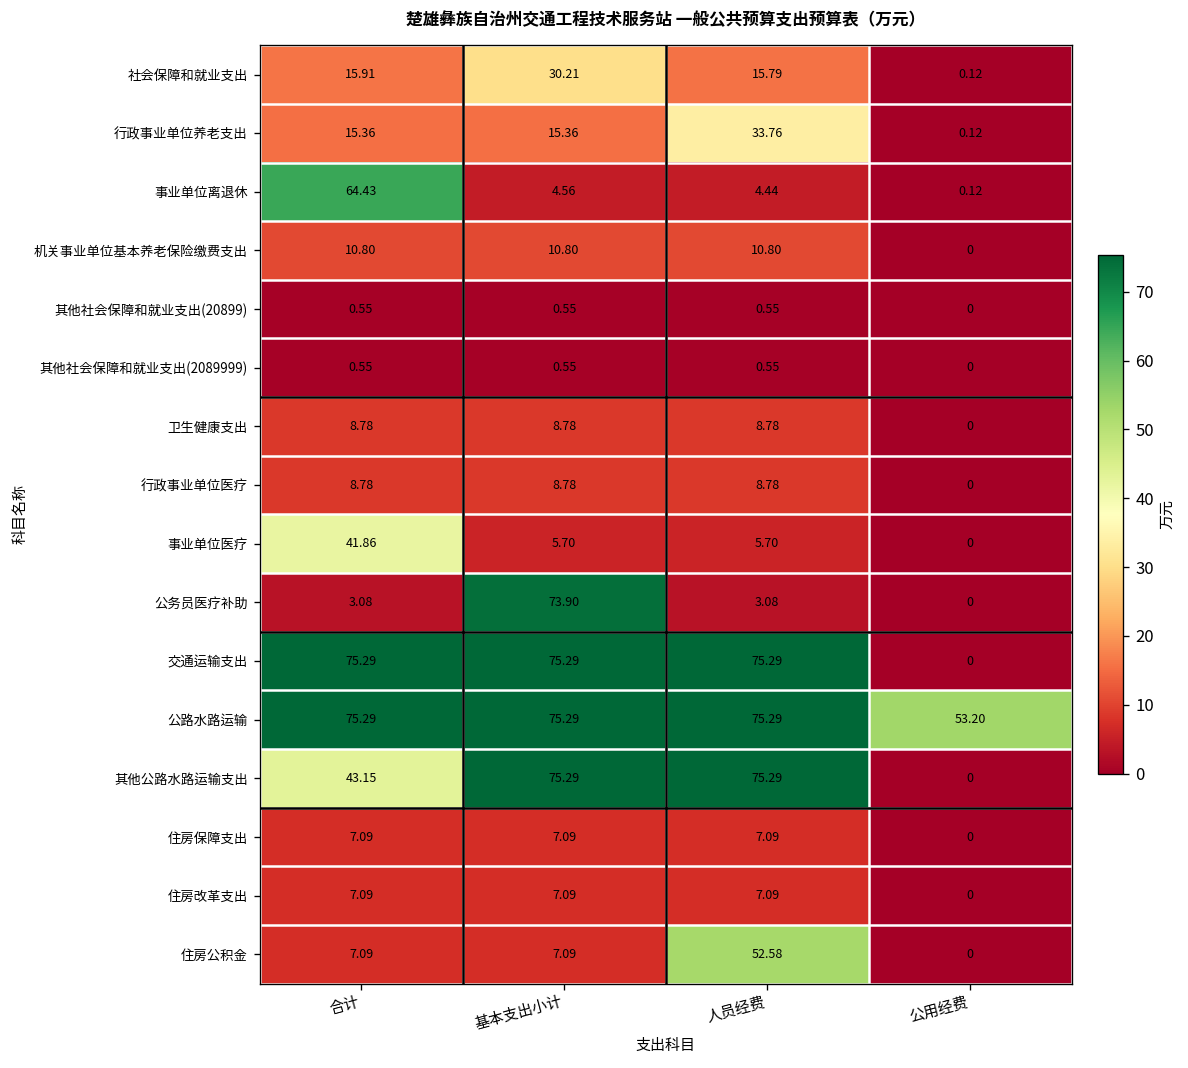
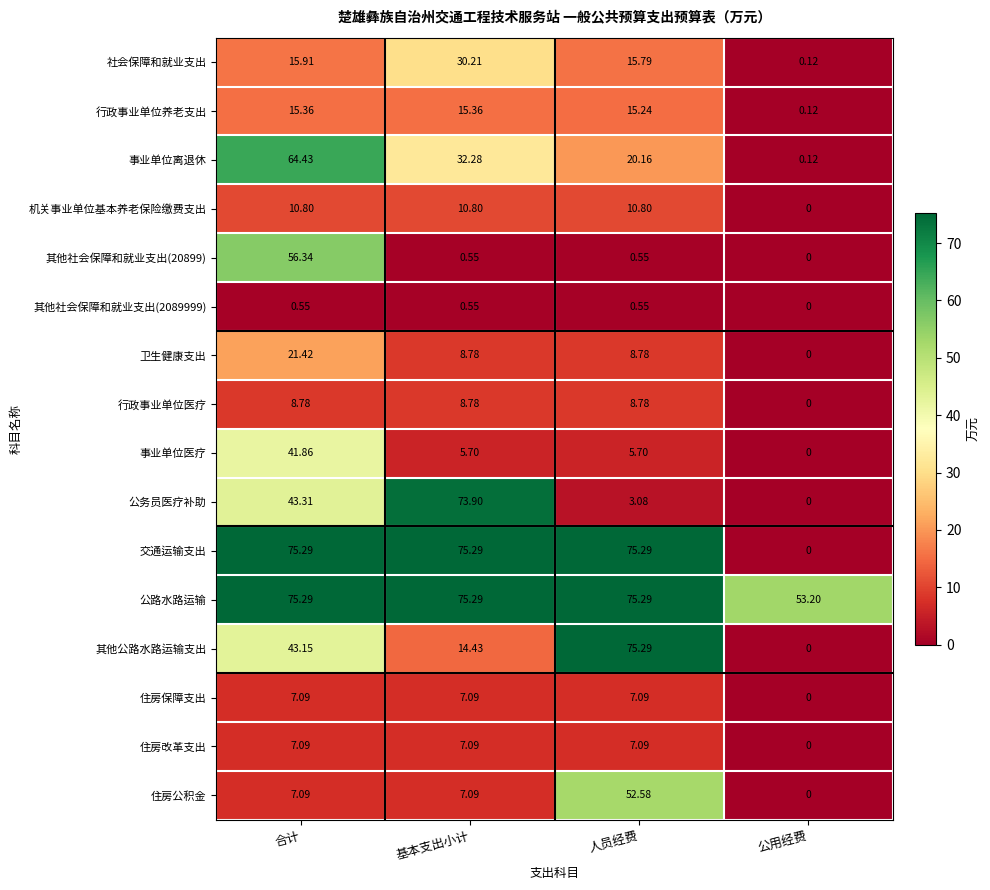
行政事业单位养老支出, 人员经费: 33.76 -> 15.24
事业单位离退休, 基本支出小计: 4.56 -> 32.28
事业单位离退休, 人员经费: 4.44 -> 20.16
其他社会保障和就业支出(20899), 合计: 0.55 -> 56.34
卫生健康支出, 合计: 8.78 -> 21.42
公务员医疗补助, 合计: 3.08 -> 43.31
其他公路水路运输支出, 基本支出小计: 75.29 -> 14.43
